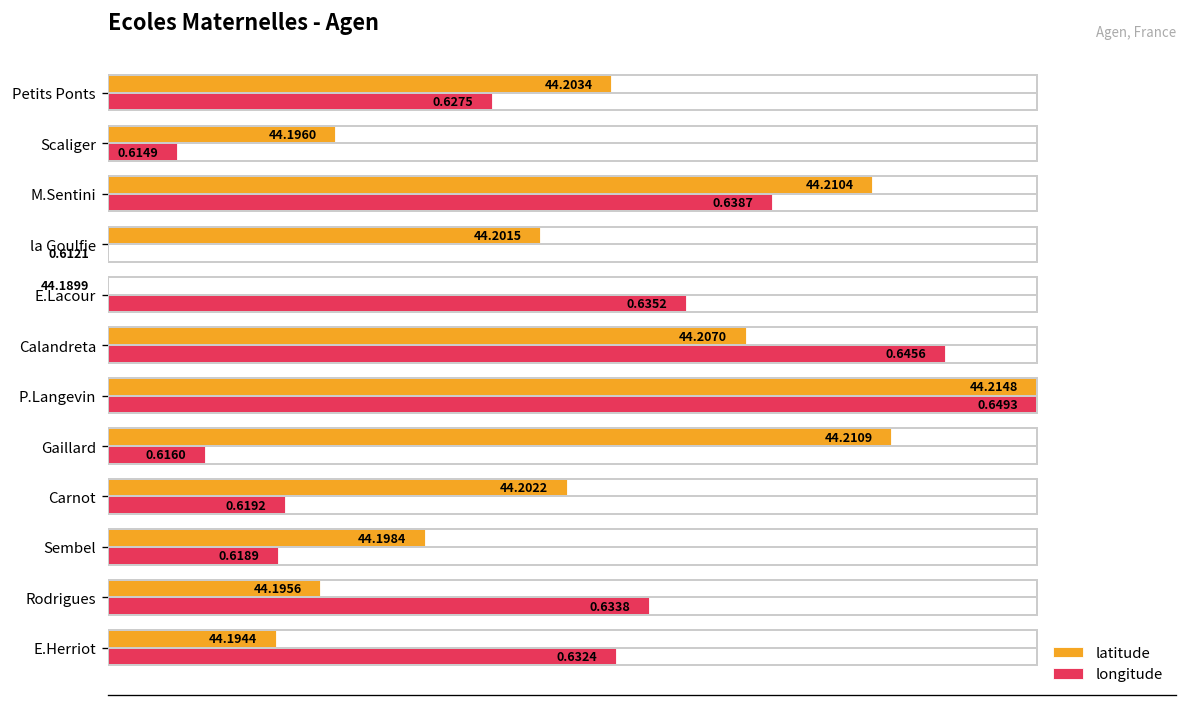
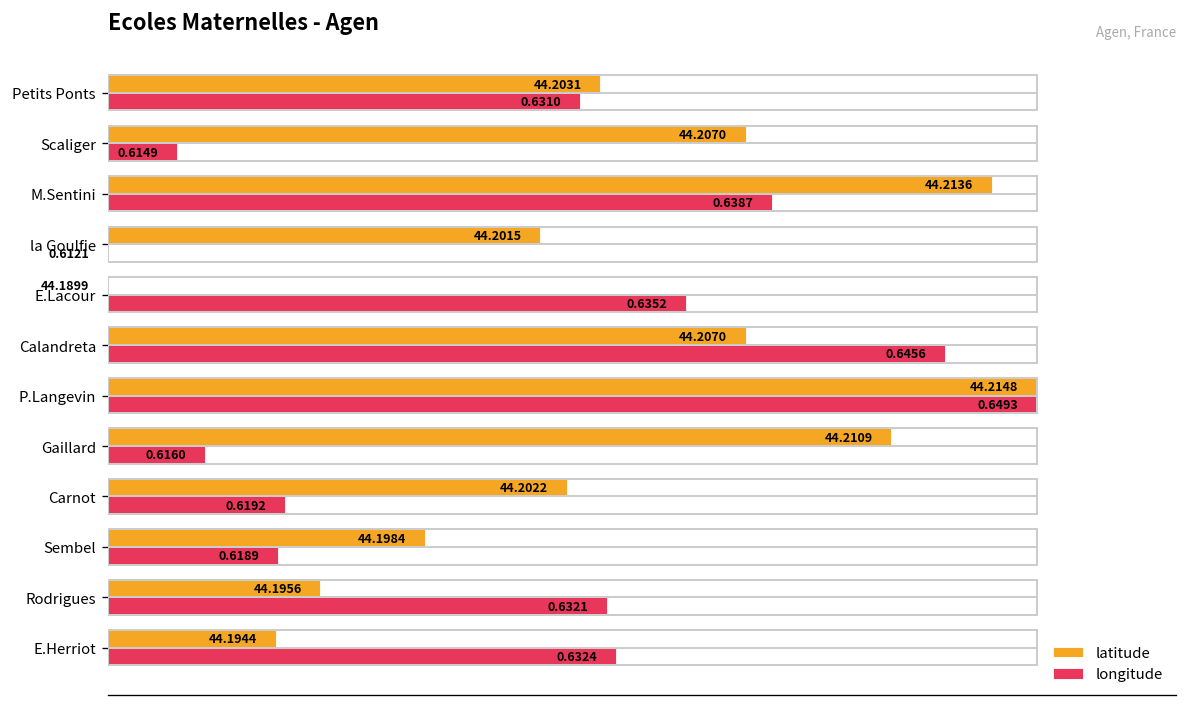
latitude, Petits Ponts: 44.2034 -> 44.2031
longitude, Petits Ponts: 0.6275 -> 0.6310
latitude, Scaliger: 44.1960 -> 44.2070
latitude, M.Sentini: 44.2104 -> 44.2136
longitude, Rodrigues: 0.6338 -> 0.6321
